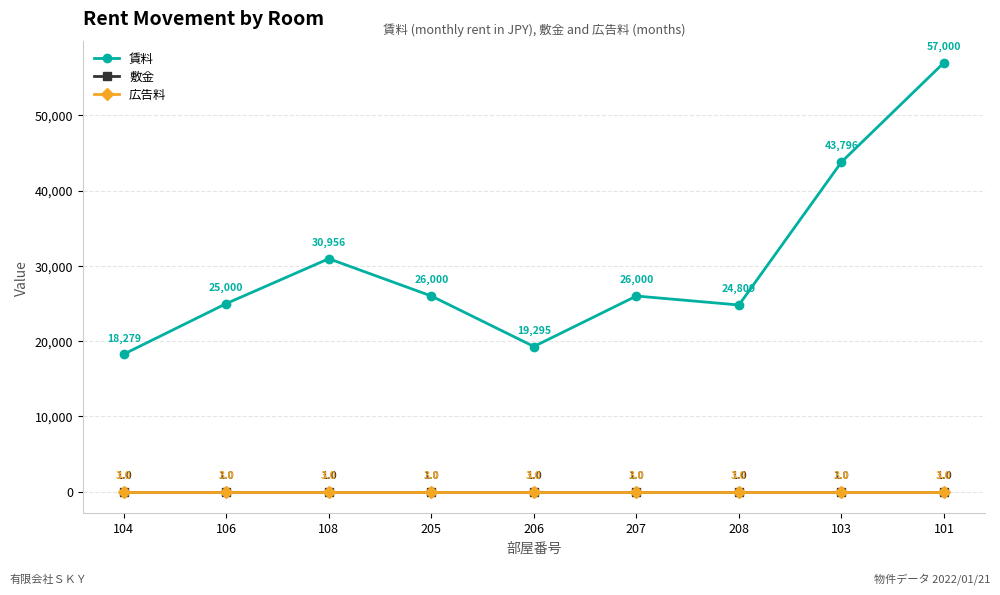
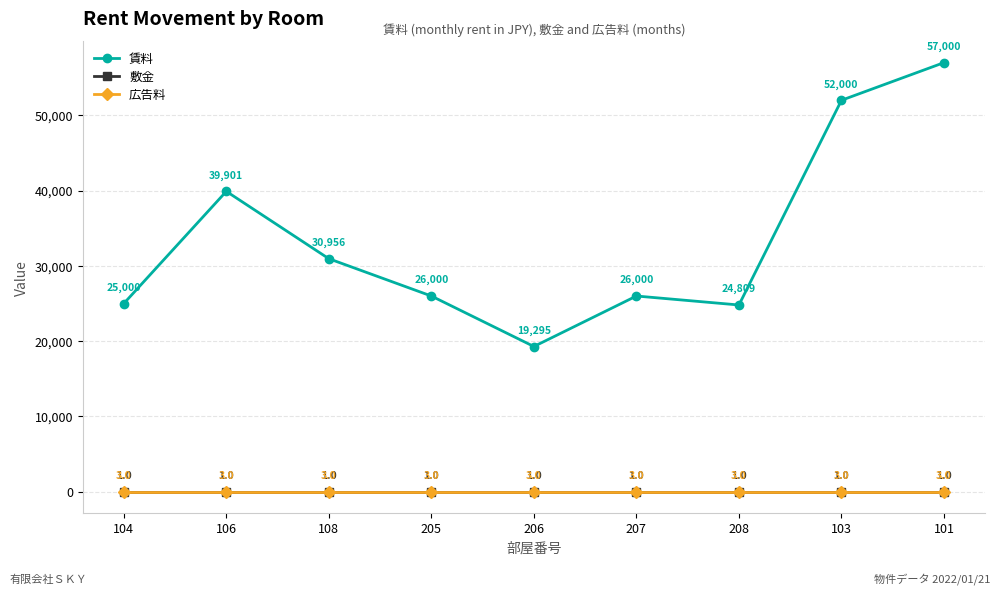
賃料, 104: 18,279 -> 25,000
賃料, 106: 25,000 -> 39,901
賃料, 103: 43,796 -> 52,000
